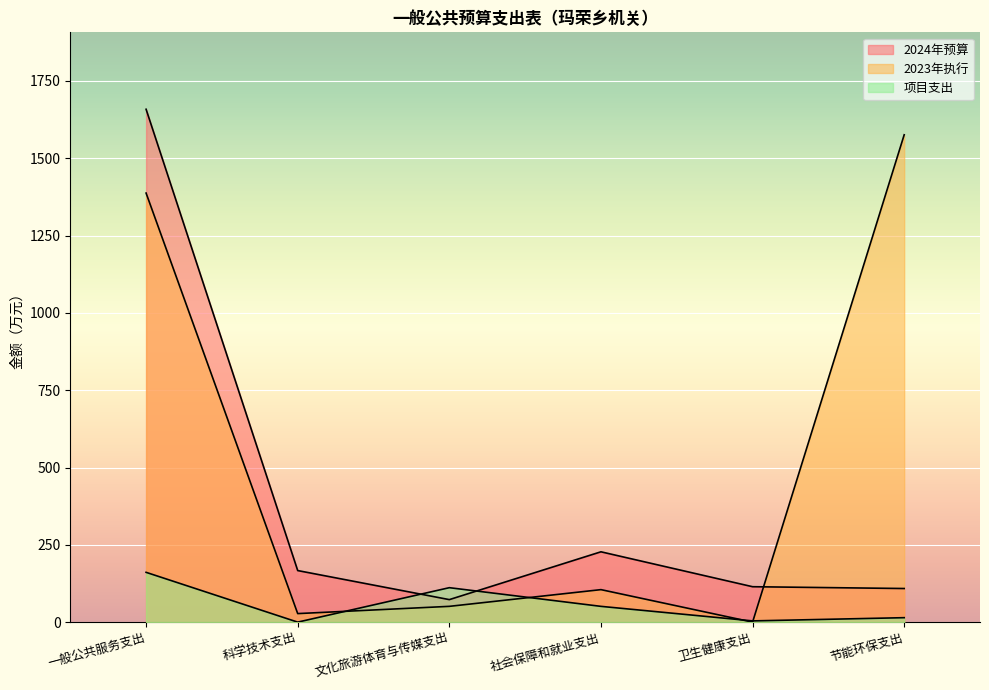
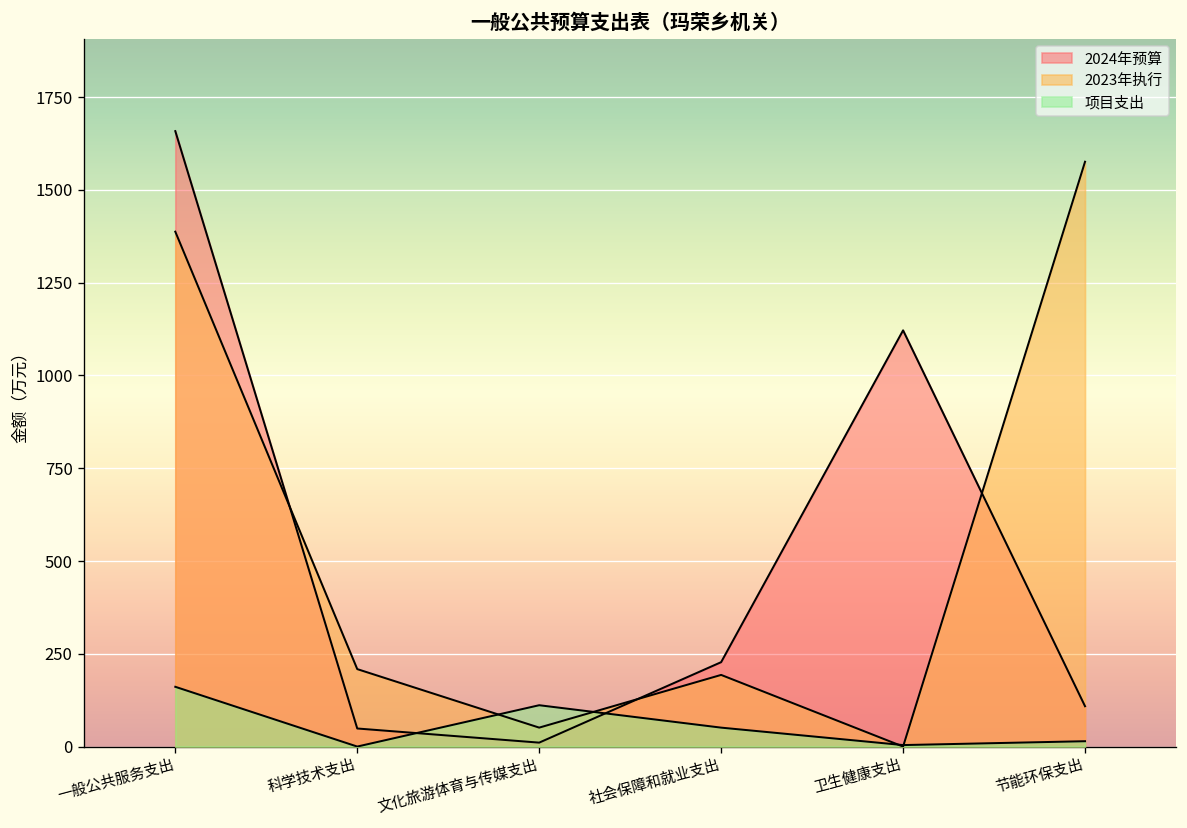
2024年预算, 科学技术支出: 170 -> 50
2023年执行, 科学技术支出: 30 -> 210
2024年预算, 文化旅游体育与传媒支出: 70 -> 10
2023年执行, 社会保障和就业支出: 110 -> 190
2024年预算, 卫生健康支出: 110 -> 1120
